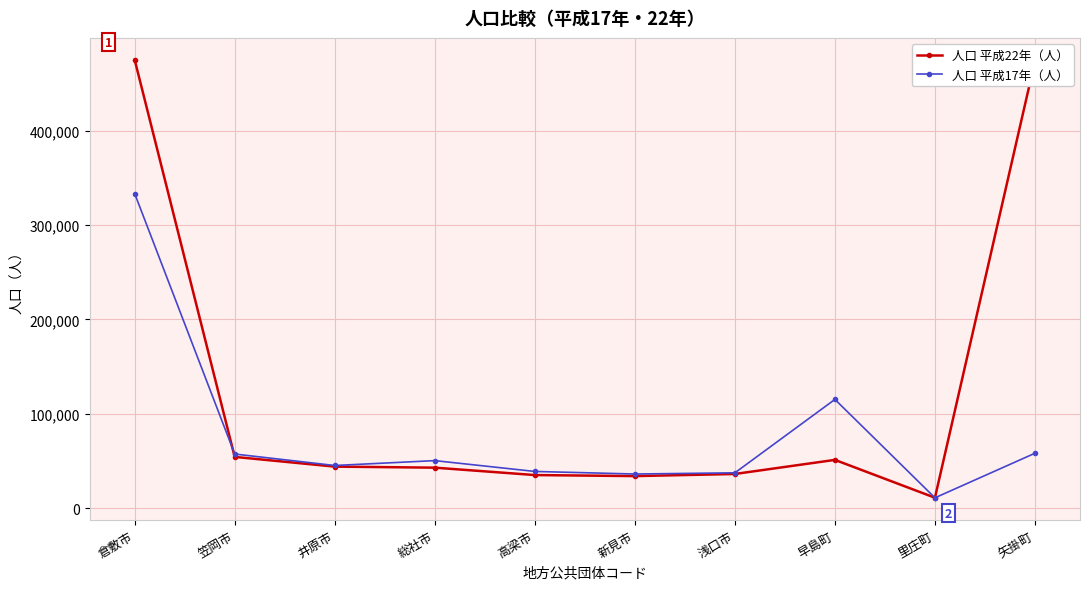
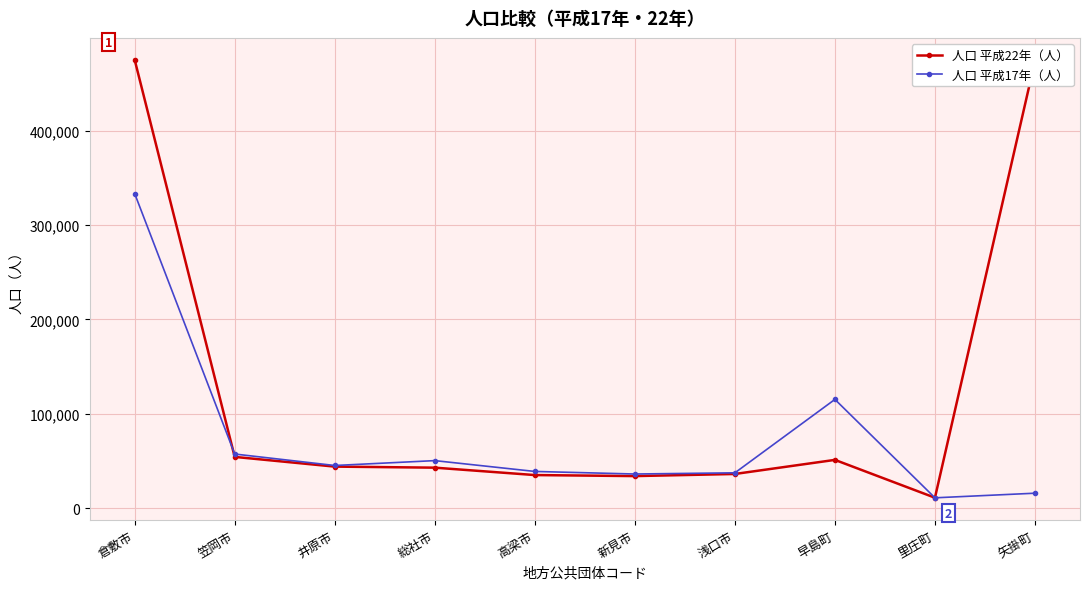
人口 平成17年（人）, 矢掛町: 60,000 -> 20,000
